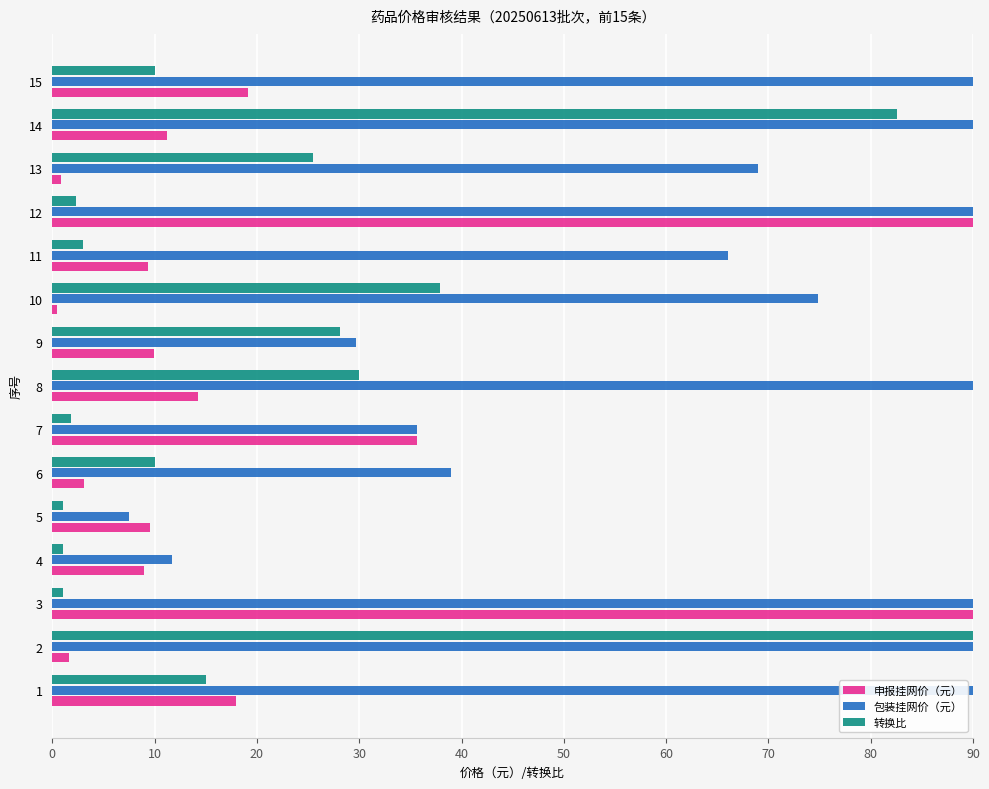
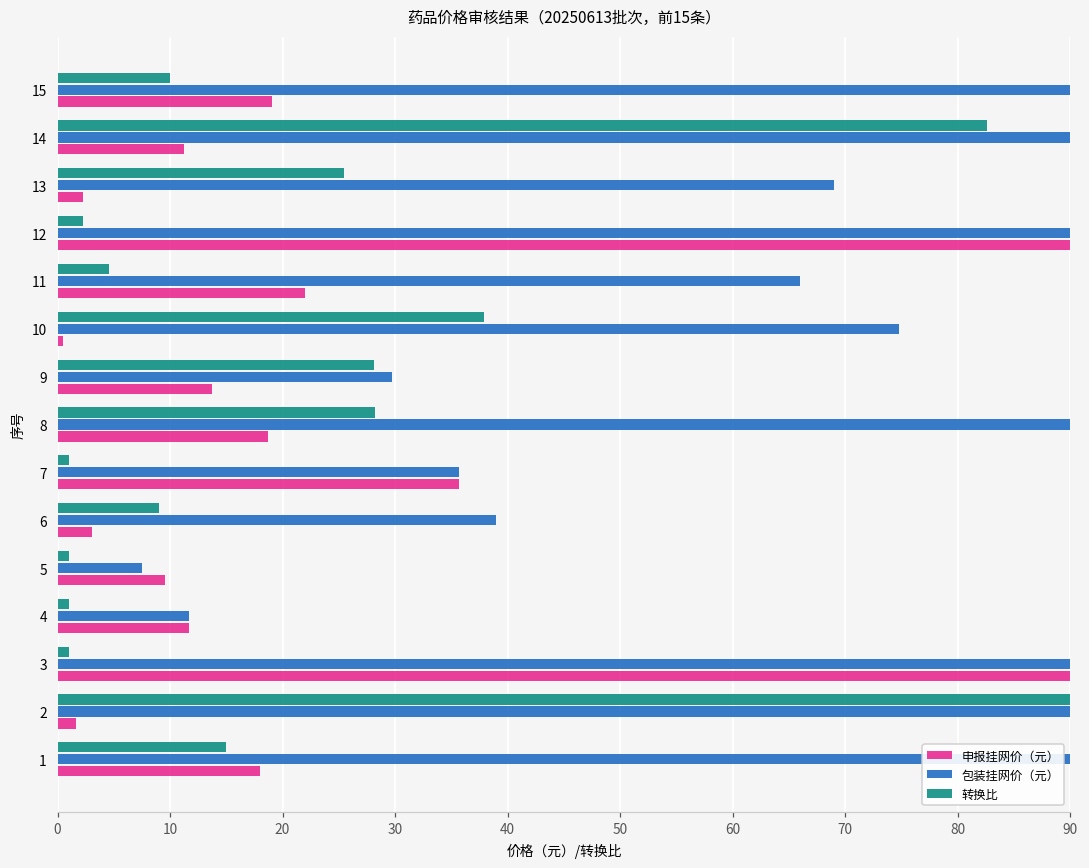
申报挂网价（元）, 13: 0.9 -> 2.3
转换比, 11: 3.0 -> 4.6
申报挂网价（元）, 11: 9.4 -> 22.0
申报挂网价（元）, 9: 9.9 -> 13.7
转换比, 8: 30.0 -> 28.2
申报挂网价（元）, 8: 14.2 -> 18.7
转换比, 7: 1.8 -> 1.0
转换比, 6: 10 -> 9
申报挂网价（元）, 4: 9.0 -> 11.7
